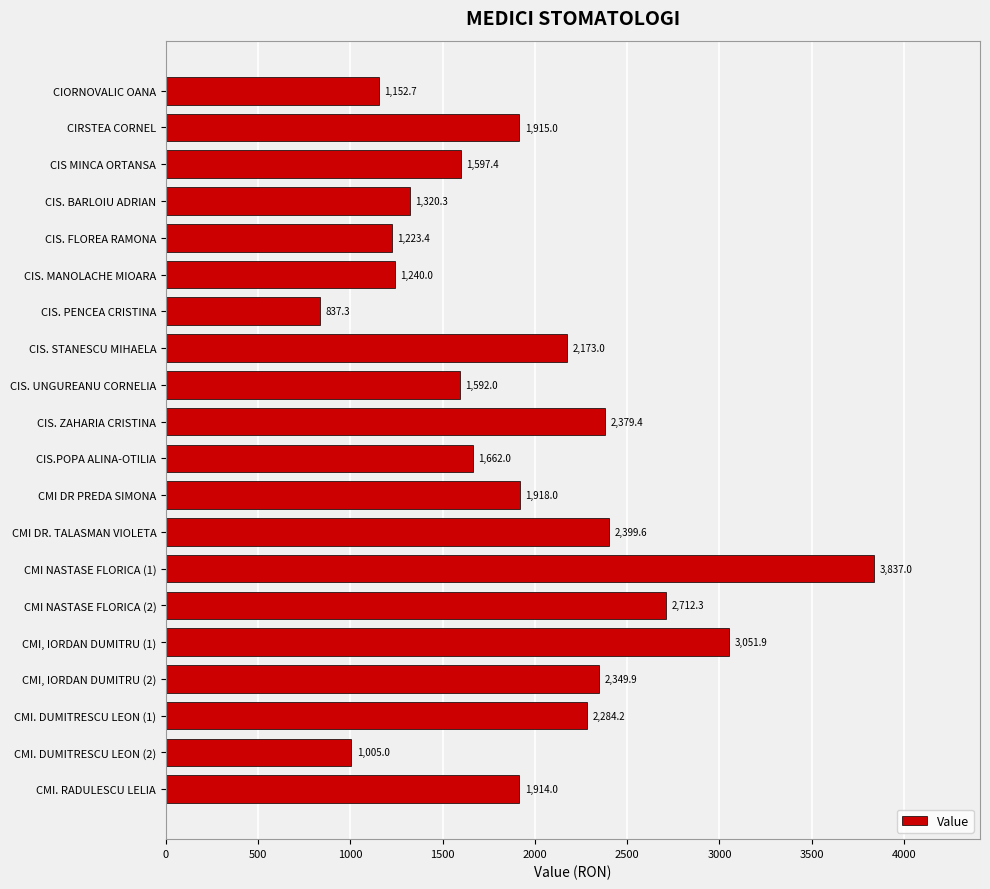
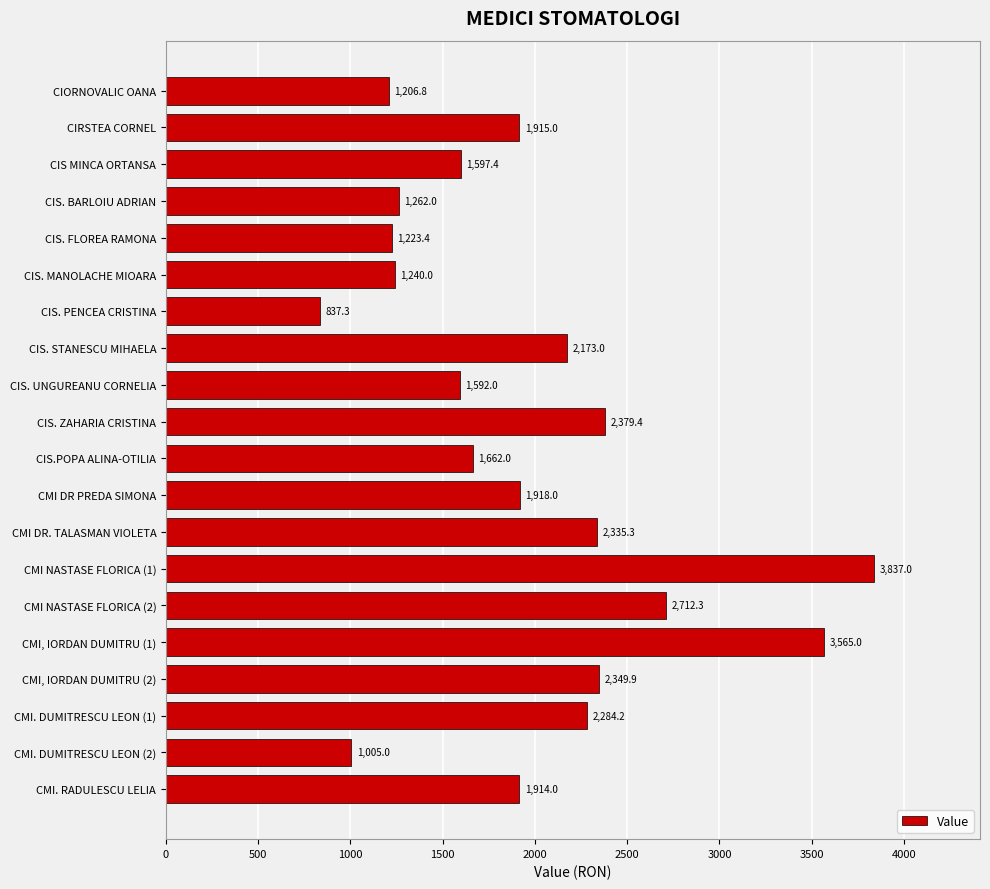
CIORNOVALIC OANA: 1,152.7 -> 1,206.8
CIS. BARLOIU ADRIAN: 1,320.3 -> 1,262.0
CMI DR. TALASMAN VIOLETA: 2,399.6 -> 2,335.3
CMI, IORDAN DUMITRU (1): 3,051.9 -> 3,565.0
